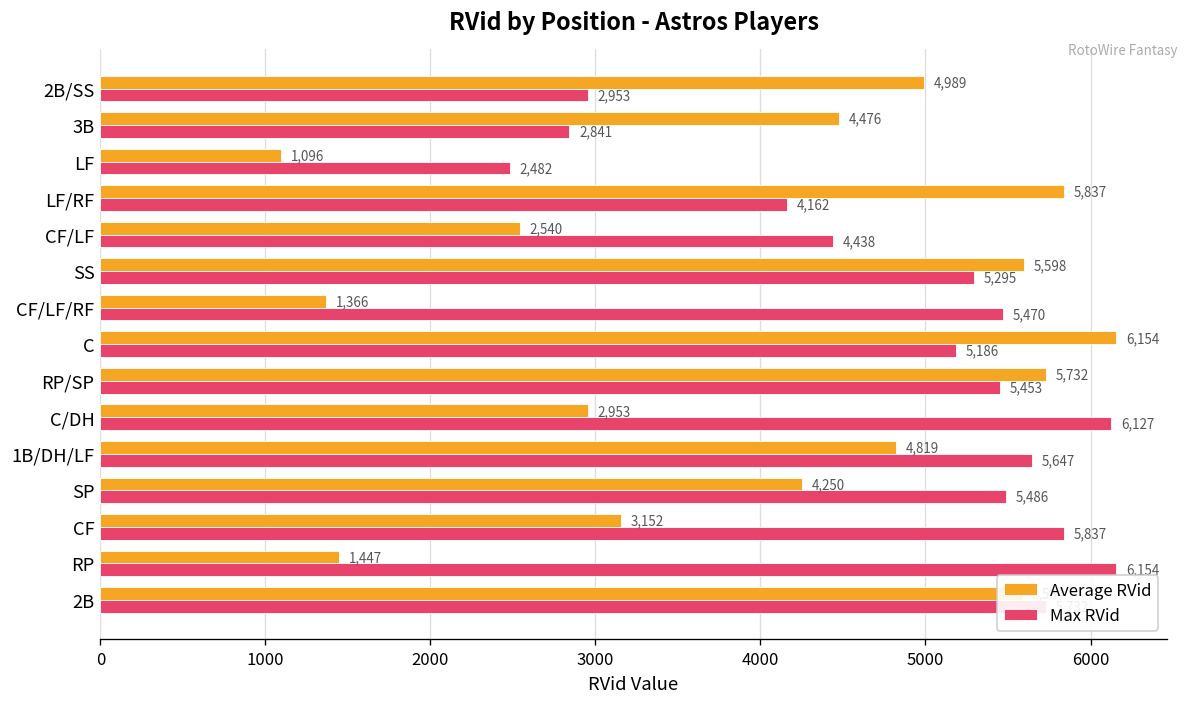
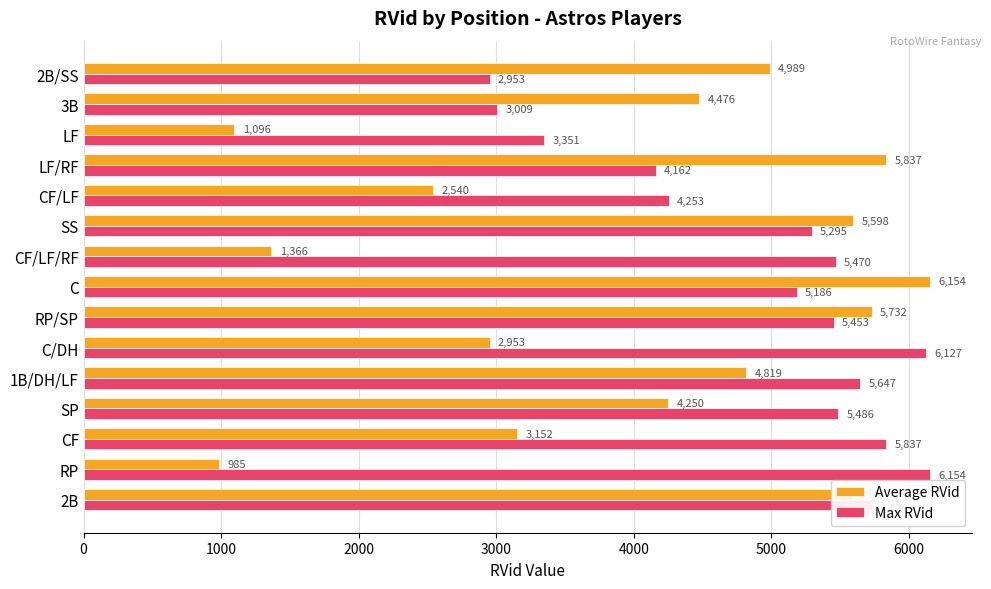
Max RVid, 3B: 2,841 -> 3,009
Max RVid, LF: 2,482 -> 3,351
Max RVid, CF/LF: 4,438 -> 4,253
Average RVid, RP: 1,447 -> 985
